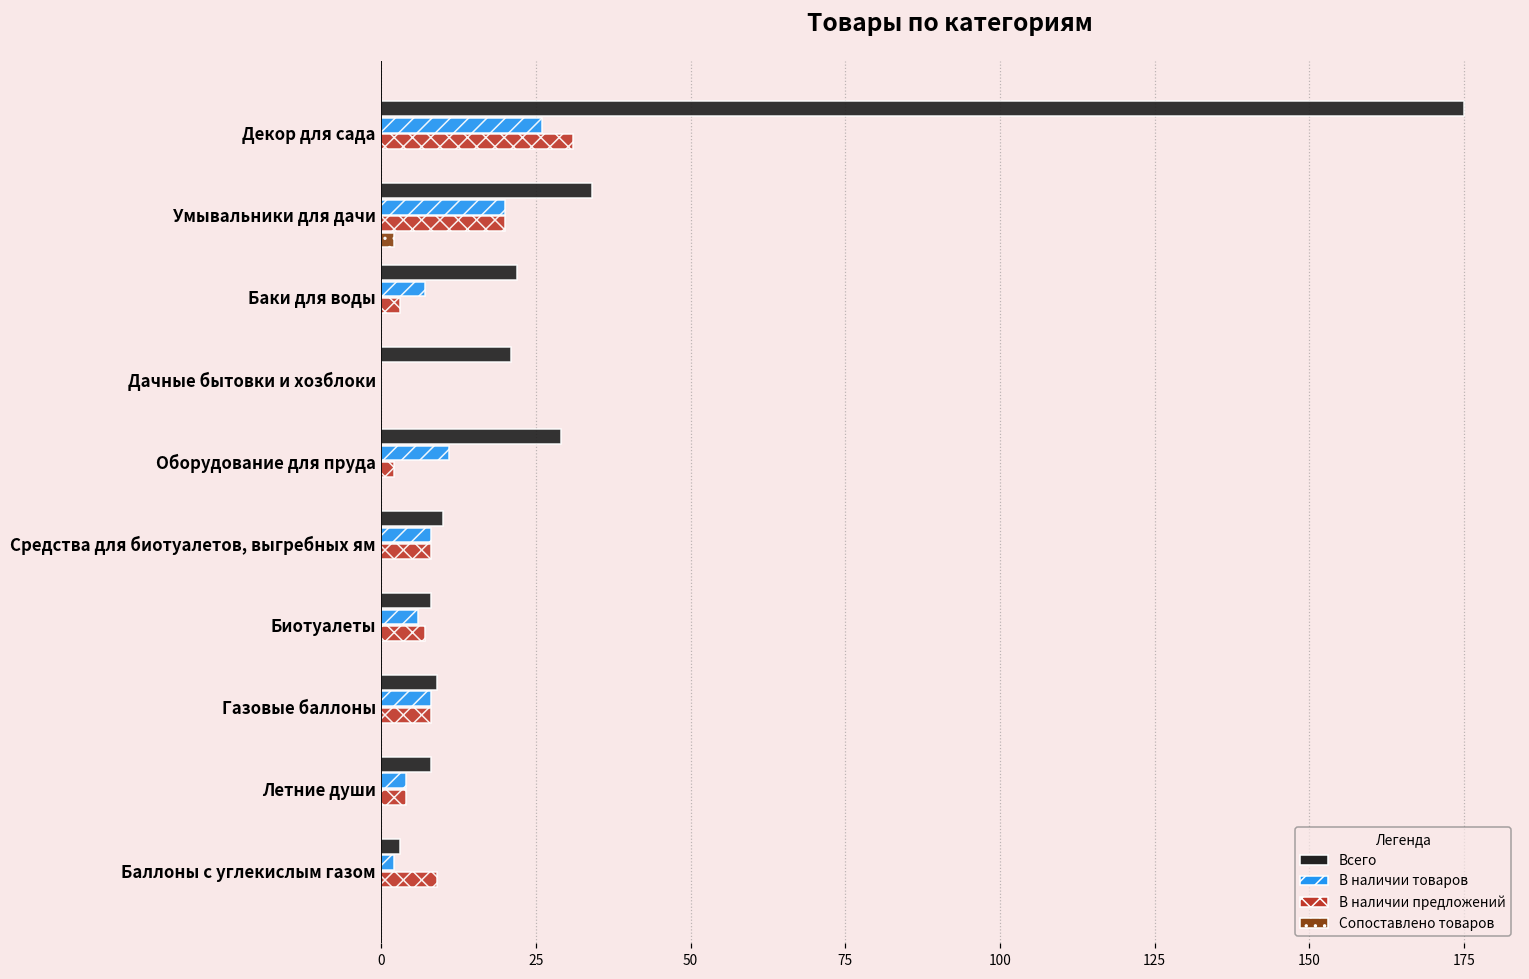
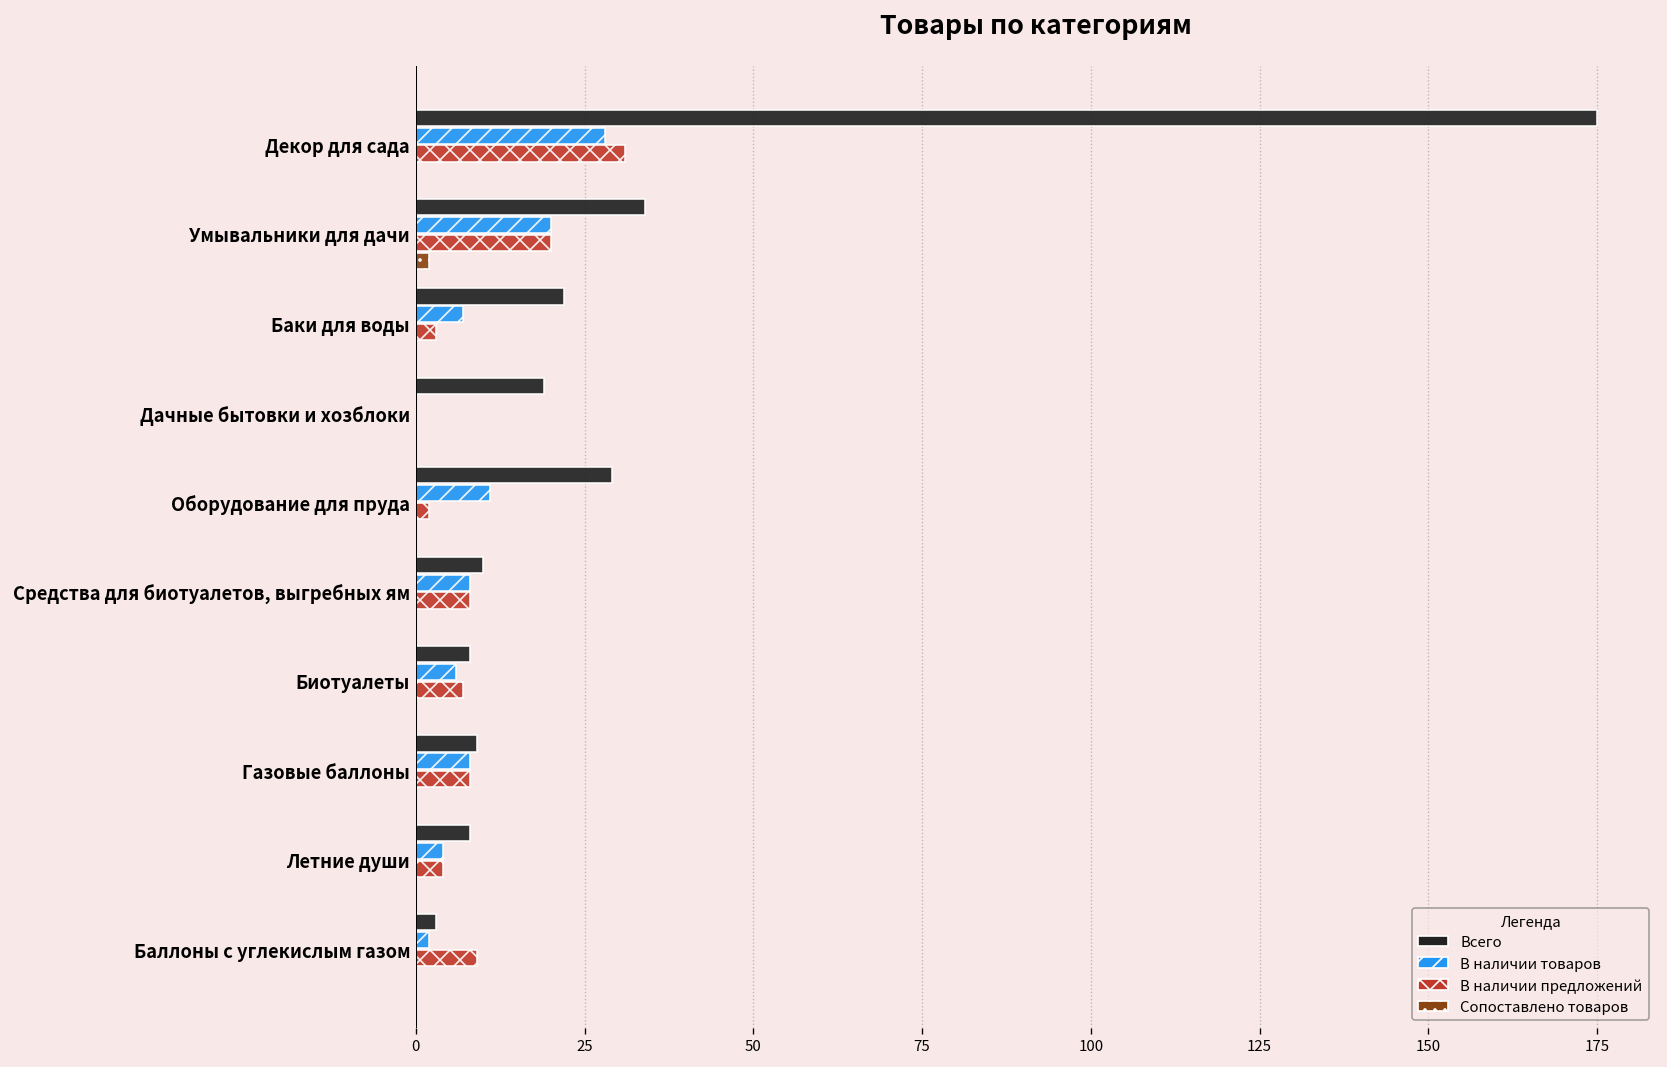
В наличии товаров, Декор для сада: 26 -> 28
Всего, Дачные бытовки и хозблоки: 21 -> 19
